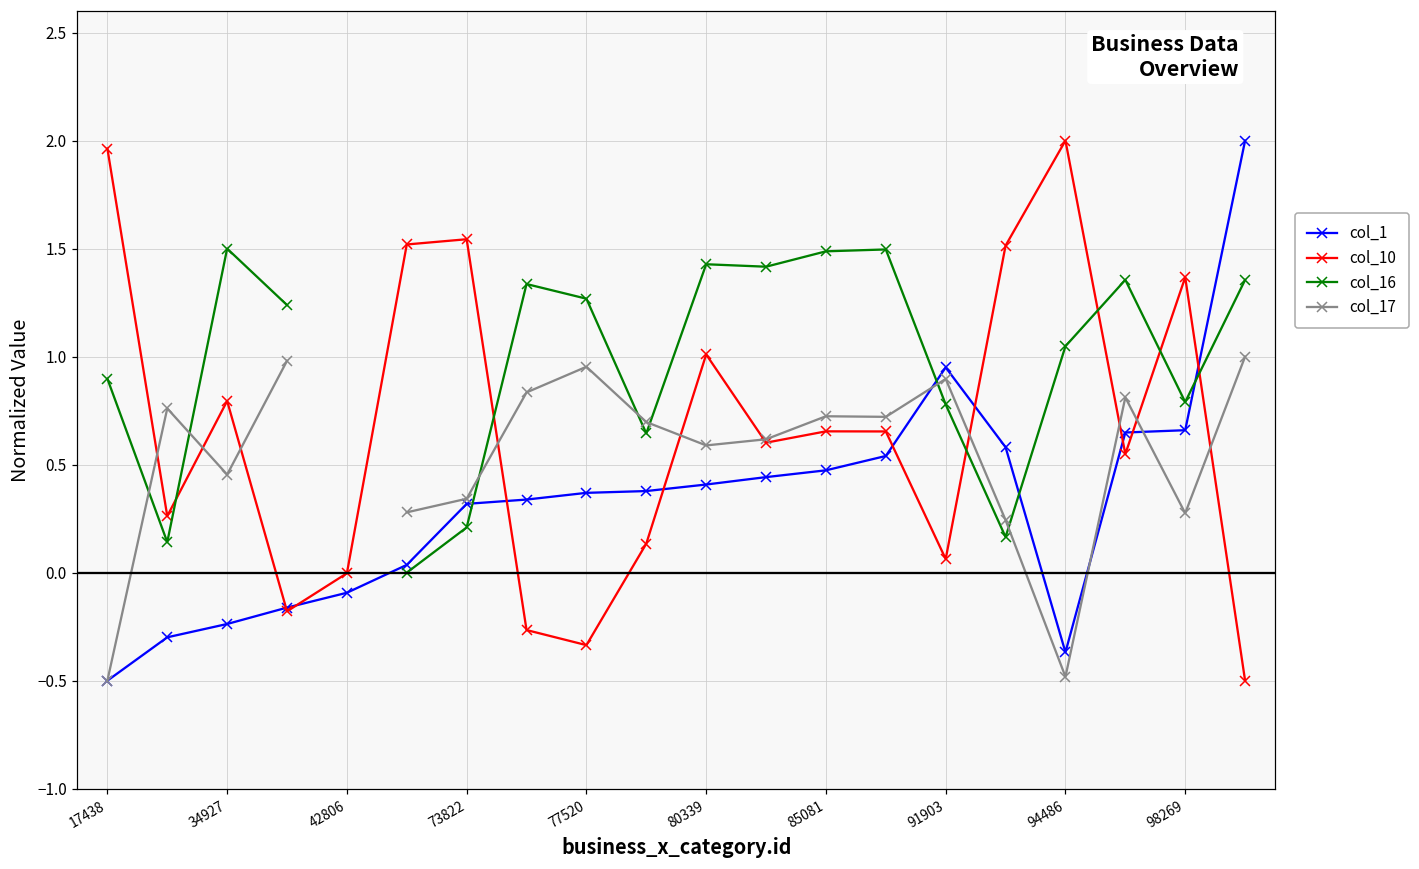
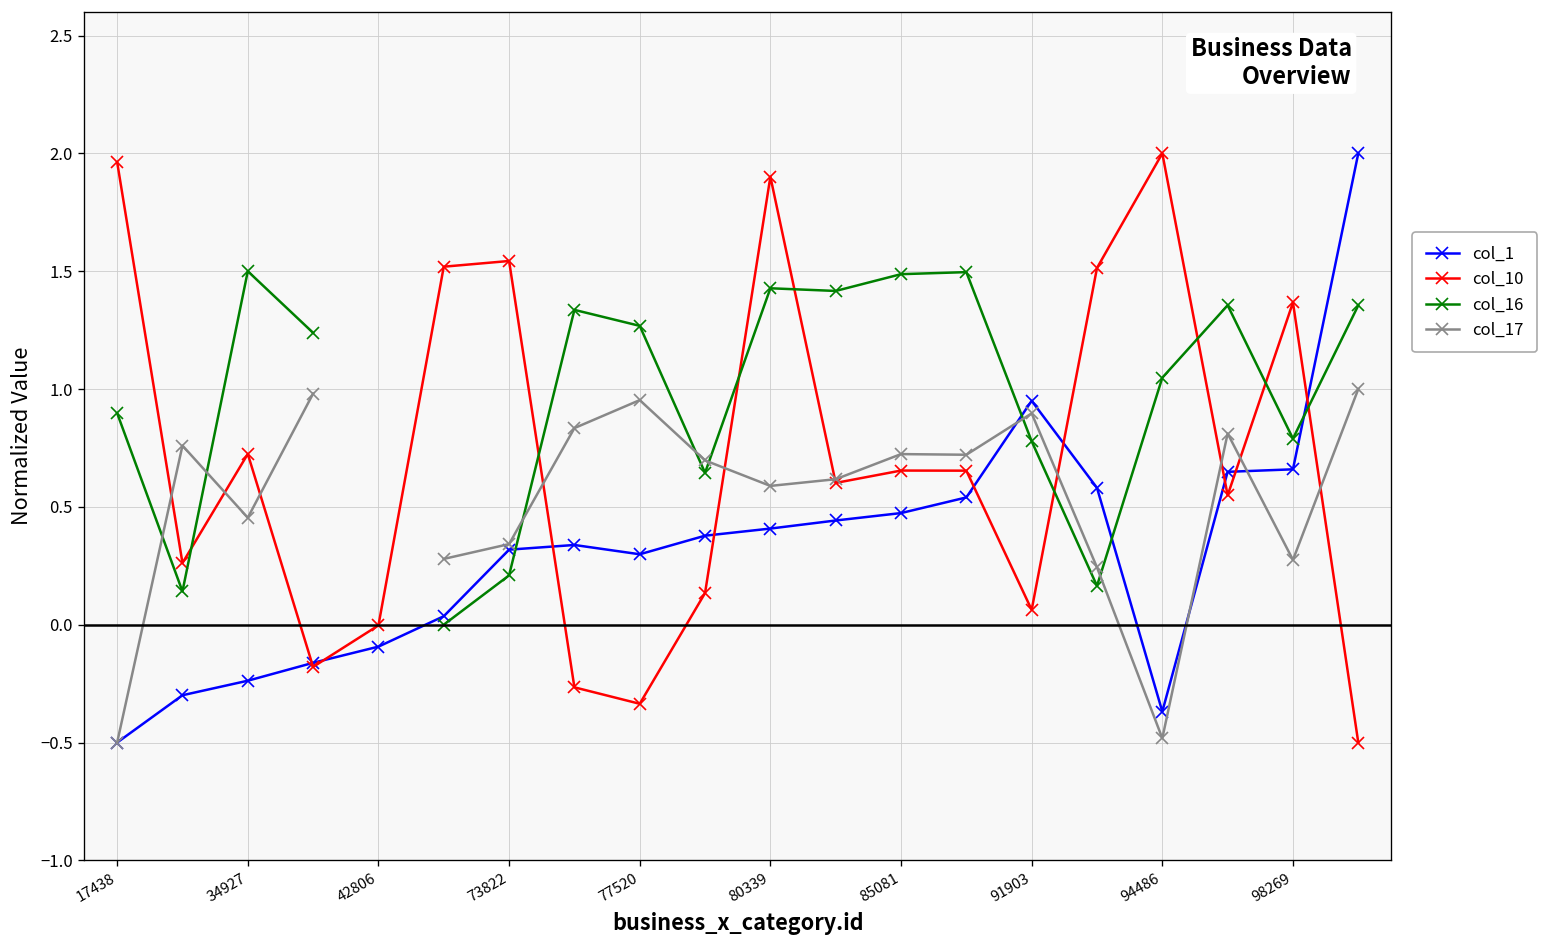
col_10, 34927: 0.79 -> 0.72
col_1, 77520: 0.37 -> 0.30
col_10, 80339: 1.01 -> 1.90
